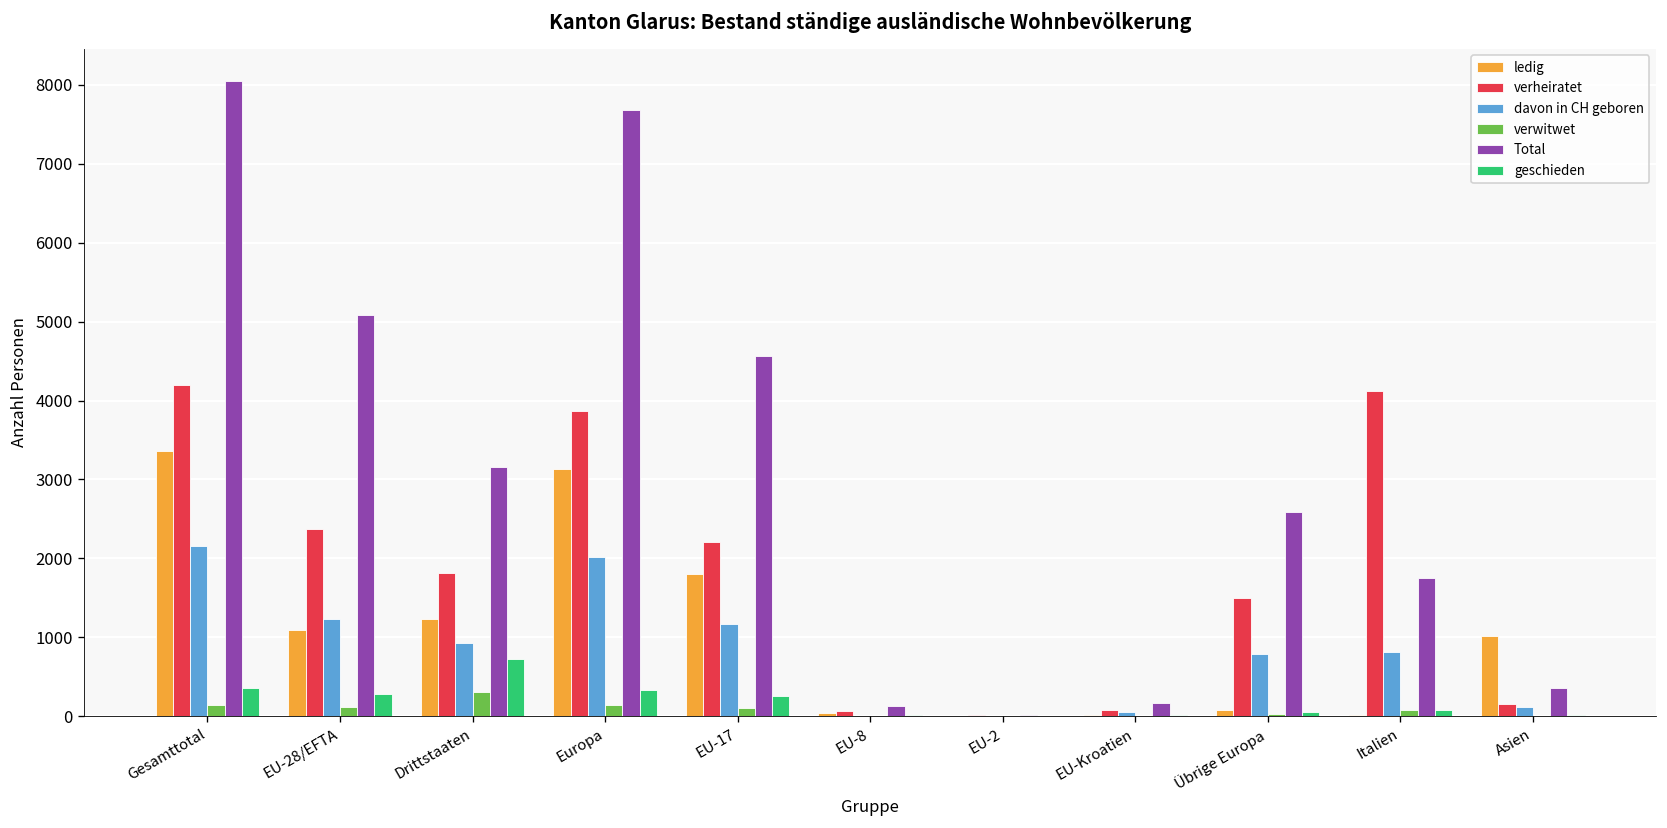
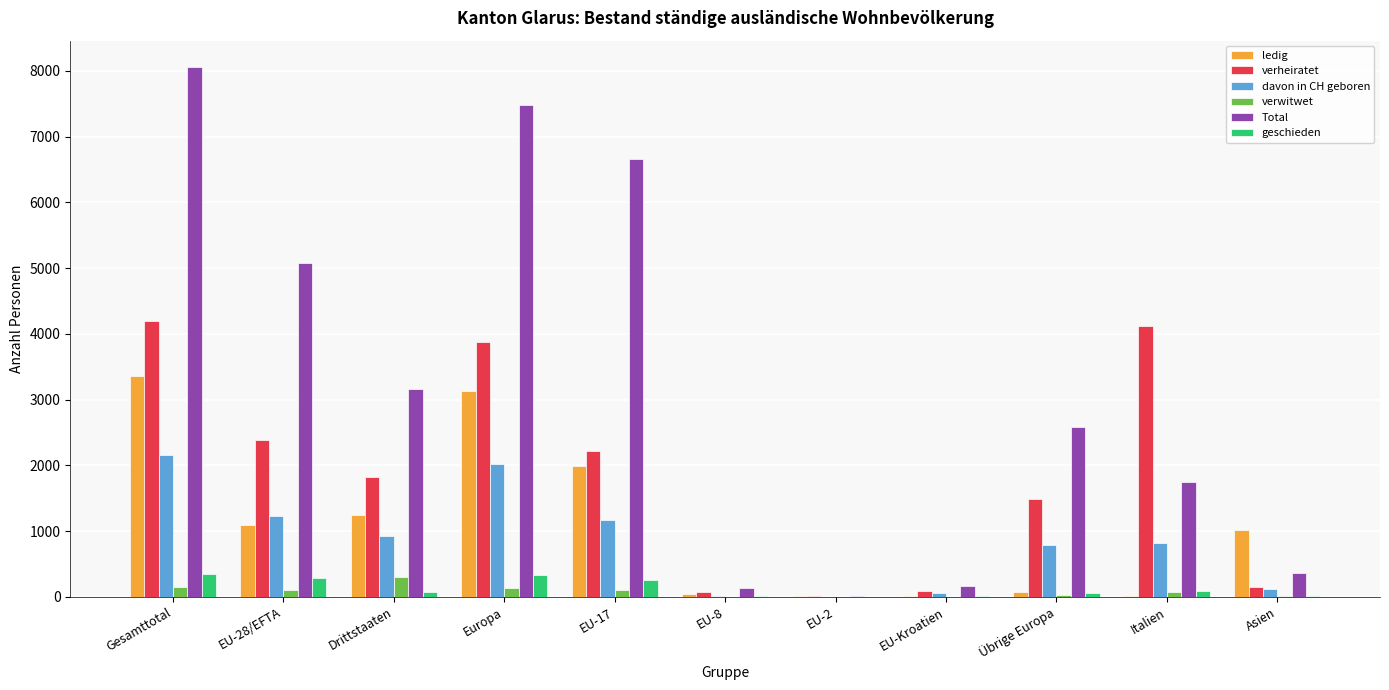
geschieden, Drittstaaten: 700 -> 100
Total, Europa: 7700 -> 7500
ledig, EU-17: 1800 -> 2000
Total, EU-17: 4600 -> 6700
